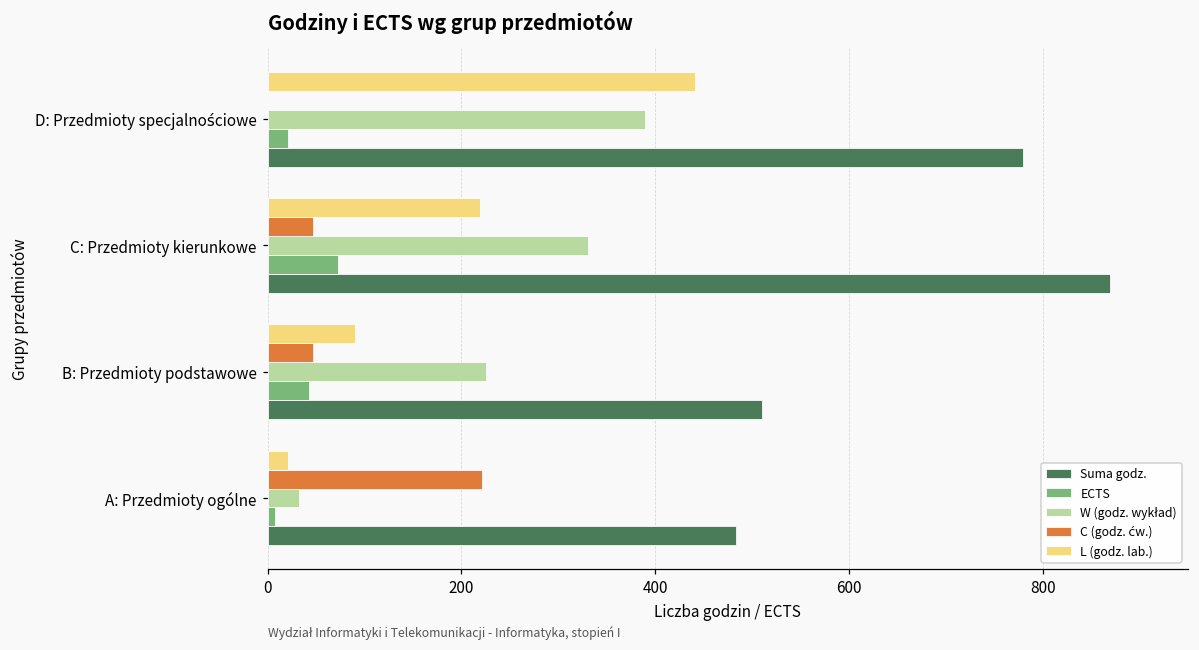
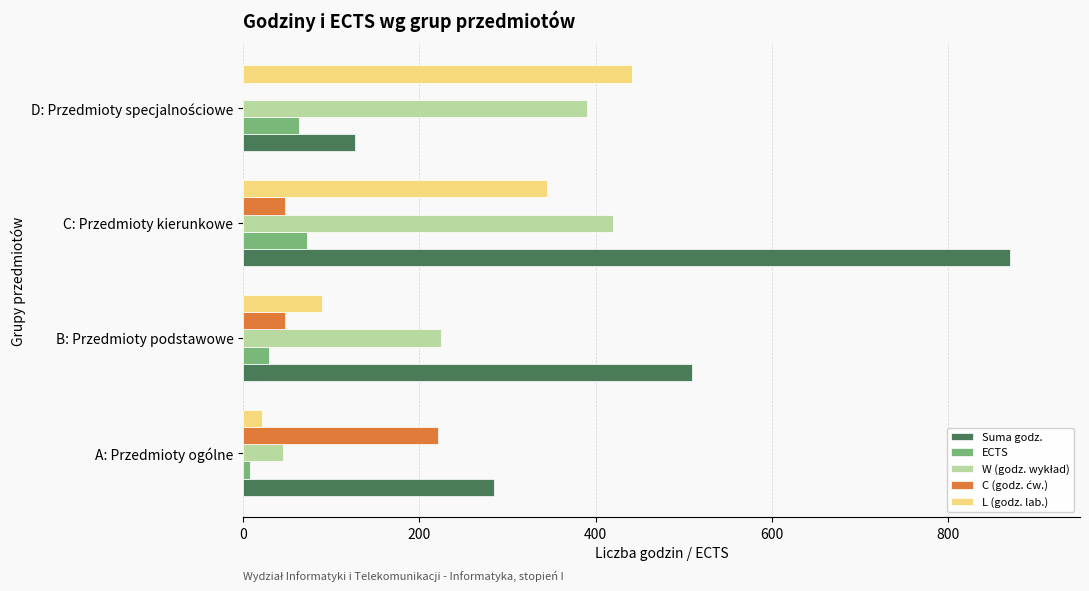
ECTS, D: Przedmioty specjalnościowe: 20 -> 60
Suma godz., D: Przedmioty specjalnościowe: 780 -> 130
L (godz. lab.), C: Przedmioty kierunkowe: 220 -> 350
W (godz. wykład), C: Przedmioty kierunkowe: 330 -> 420
ECTS, B: Przedmioty podstawowe: 40 -> 30
W (godz. wykład), A: Przedmioty ogólne: 30 -> 50
Suma godz., A: Przedmioty ogólne: 480 -> 290
